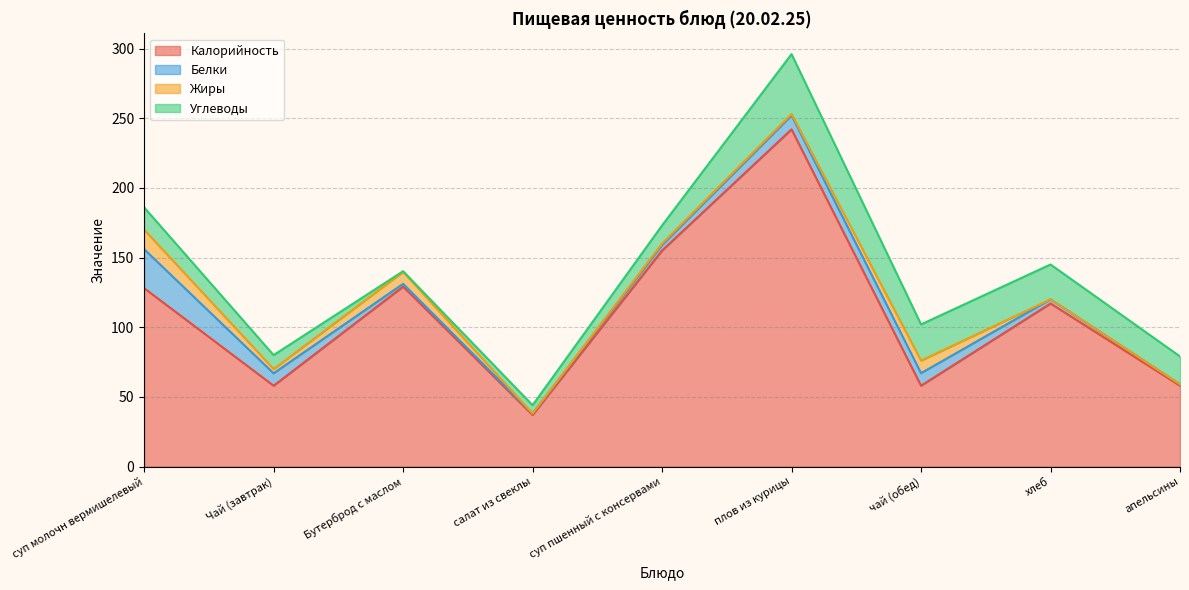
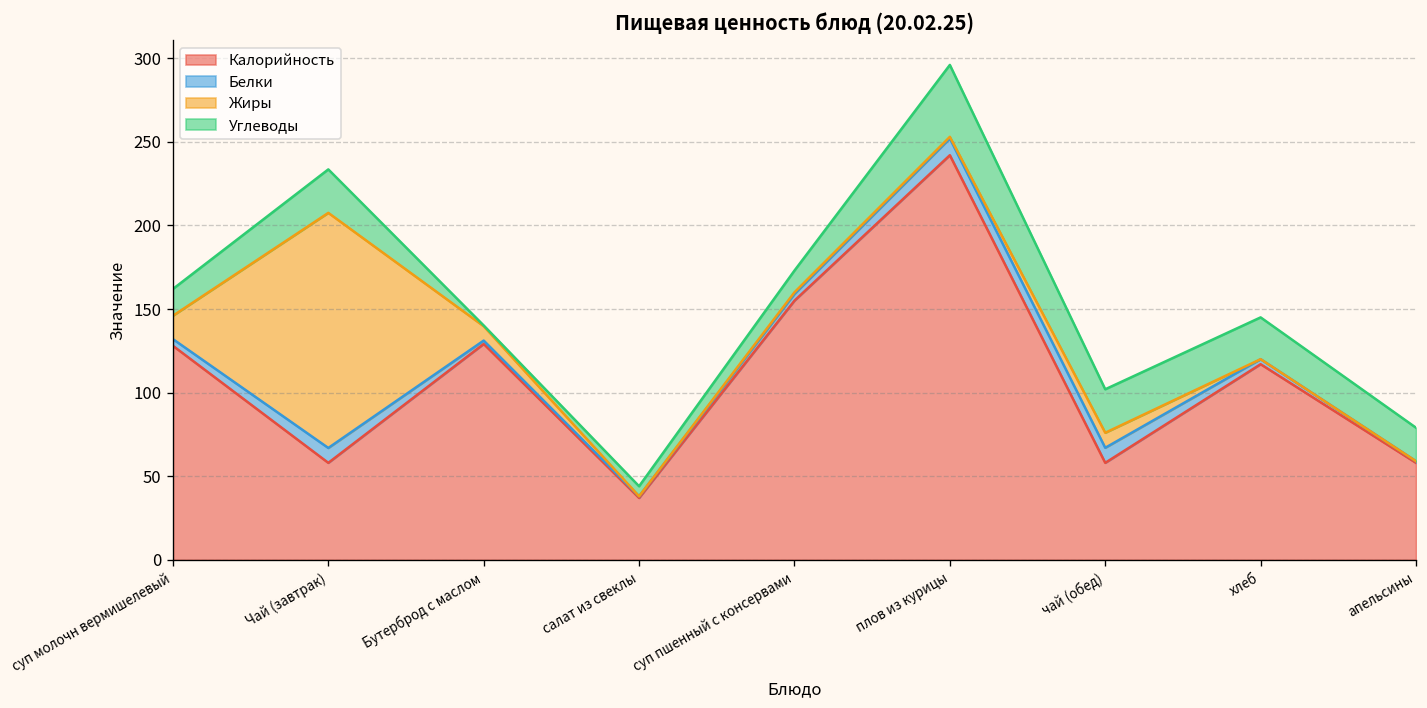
Белки, суп молочн вермишелевый: 28 -> 4
Жиры, Чай (завтрак): 3 -> 141
Углеводы, Чай (завтрак): 10 -> 26
